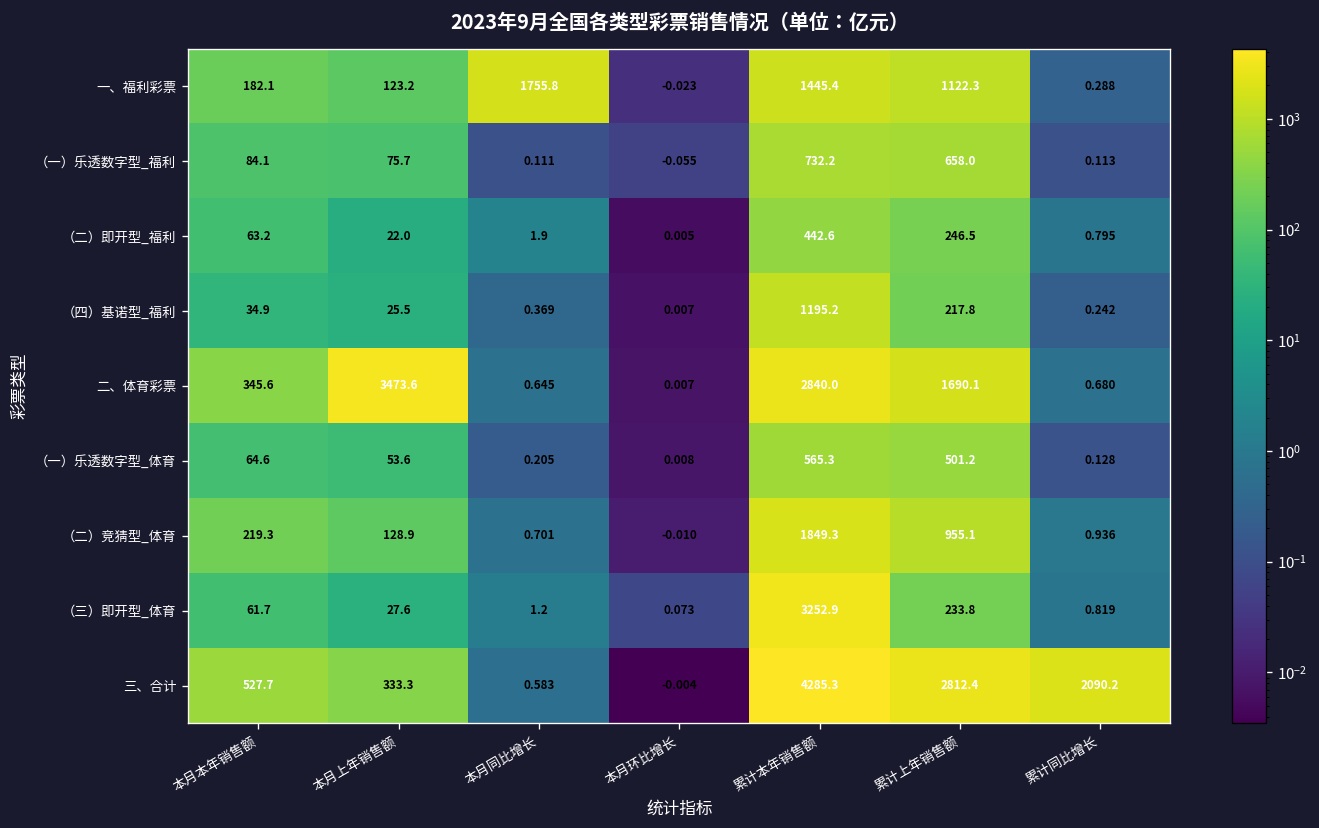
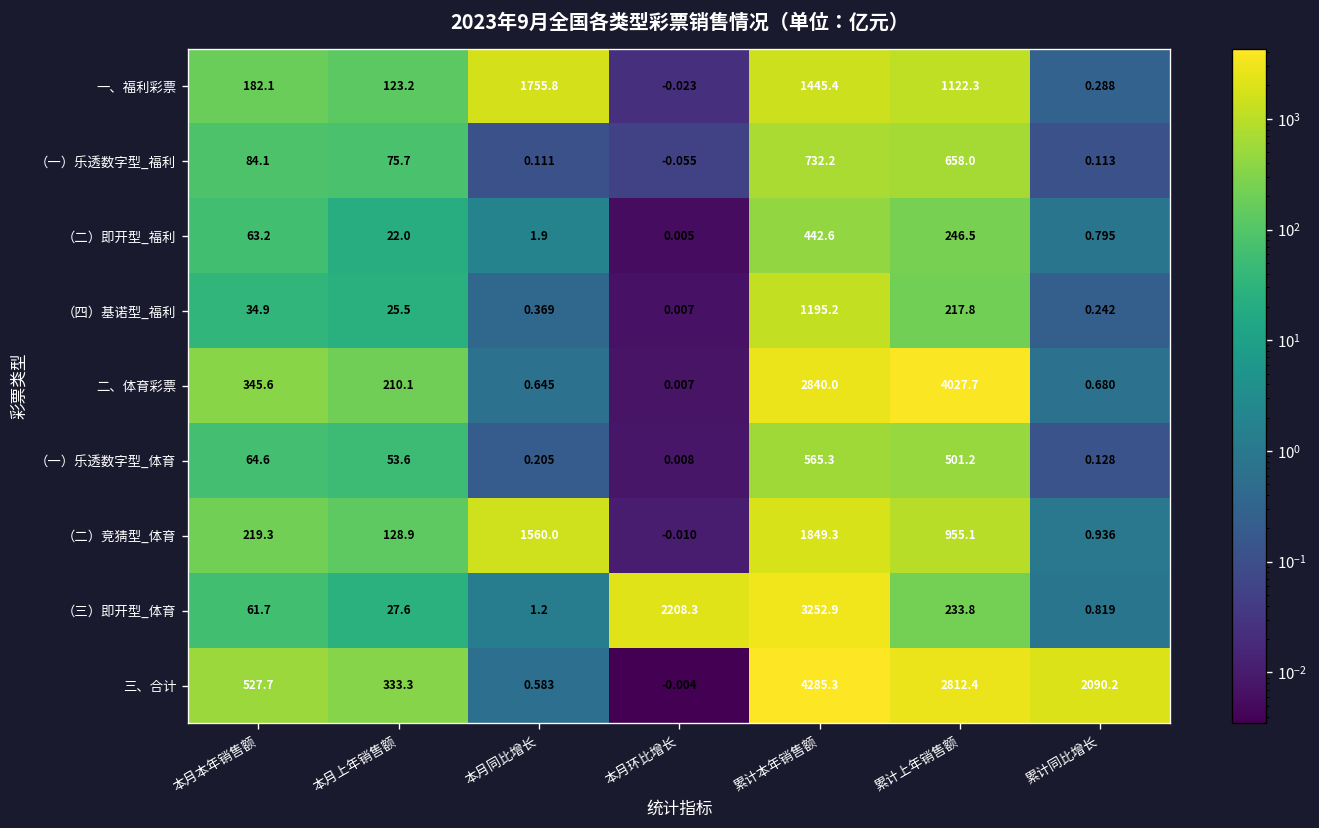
二、体育彩票, 本月上年销售额: 3473.6 -> 210.1
二、体育彩票, 累计上年销售额: 1690.1 -> 4027.7
（二）竞猜型_体育, 本月同比增长: 0.701 -> 1560.0
（三）即开型_体育, 本月环比增长: 0.073 -> 2208.3
